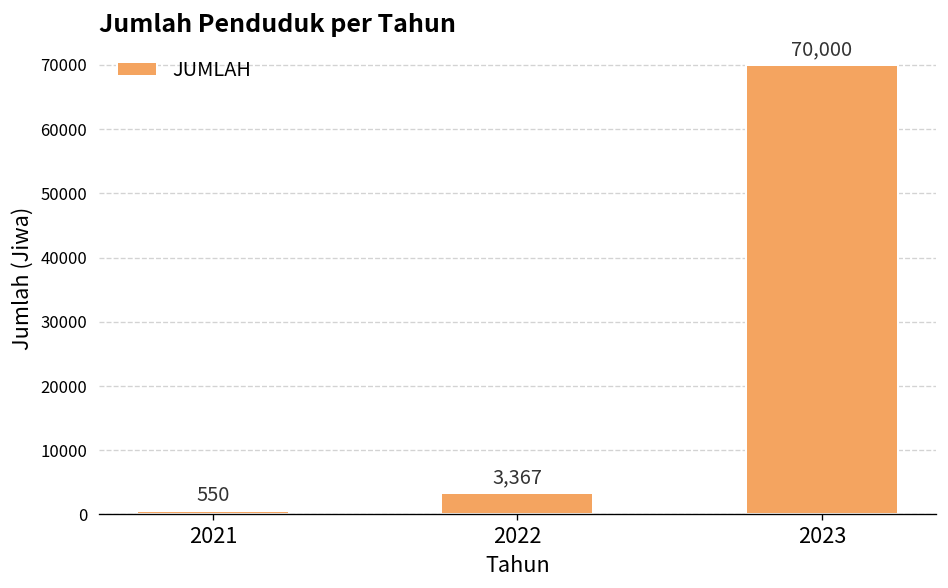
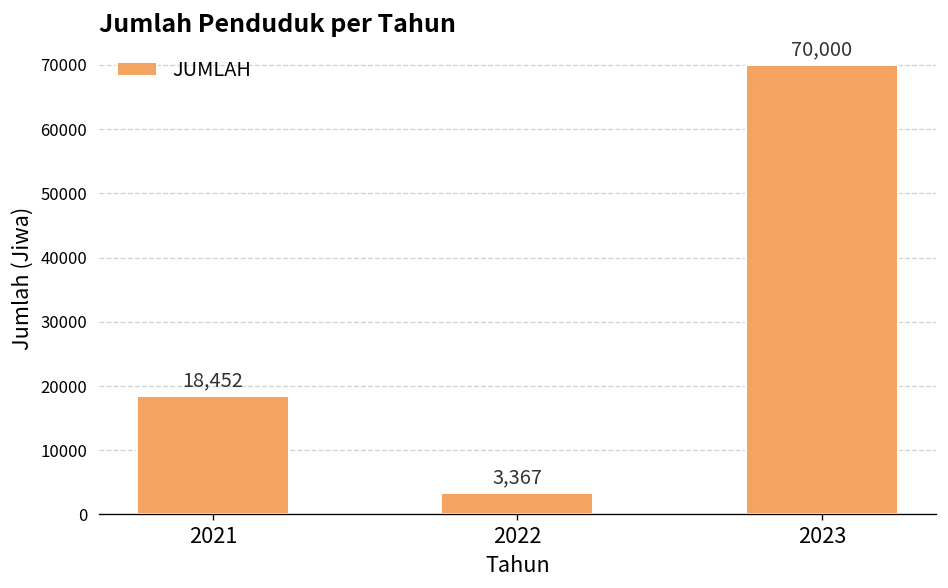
2021: 550 -> 18,452
